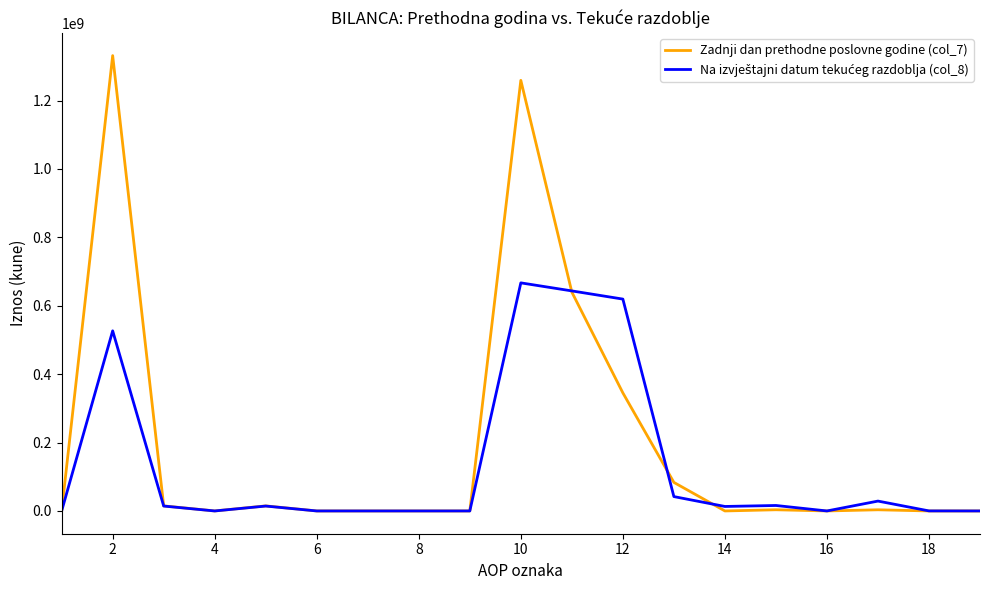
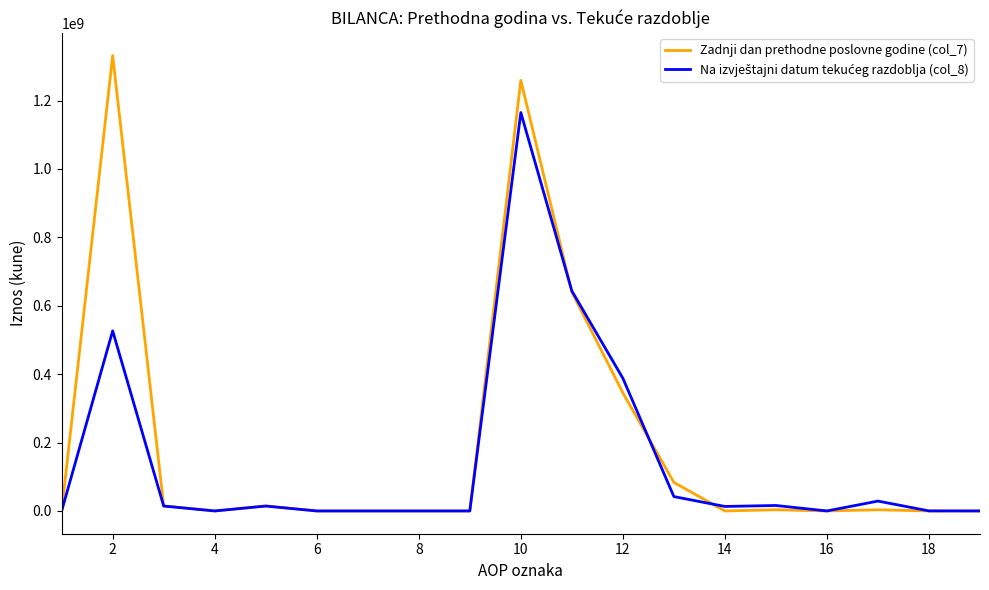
Na izvještajni datum tekućeg razdoblja (col_8), 10: 670000000 -> 1160000000
Na izvještajni datum tekućeg razdoblja (col_8), 12: 620000000 -> 390000000
